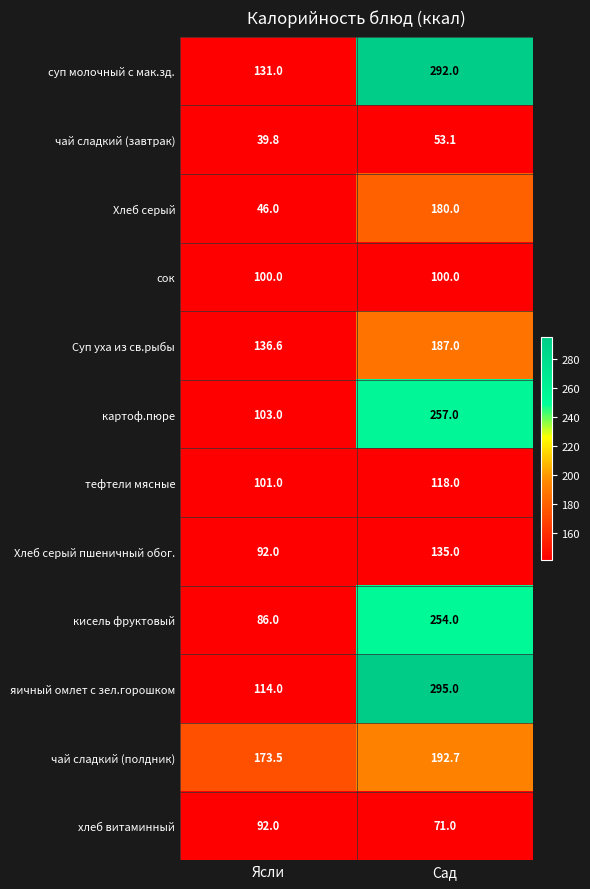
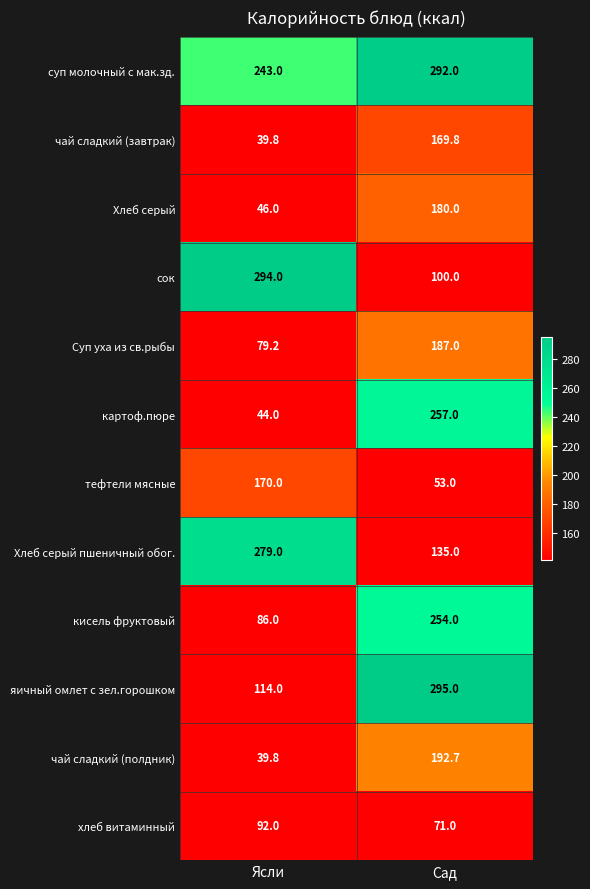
суп молочный с мак.зд., Ясли: 131.0 -> 243.0
чай сладкий (завтрак), Сад: 53.1 -> 169.8
сок, Ясли: 100.0 -> 294.0
Суп уха из св.рыбы, Ясли: 136.6 -> 79.2
картоф.пюре, Ясли: 103.0 -> 44.0
тефтели мясные, Ясли: 101.0 -> 170.0
тефтели мясные, Сад: 118.0 -> 53.0
Хлеб серый пшеничный обог., Ясли: 92.0 -> 279.0
чай сладкий (полдник), Ясли: 173.5 -> 39.8
